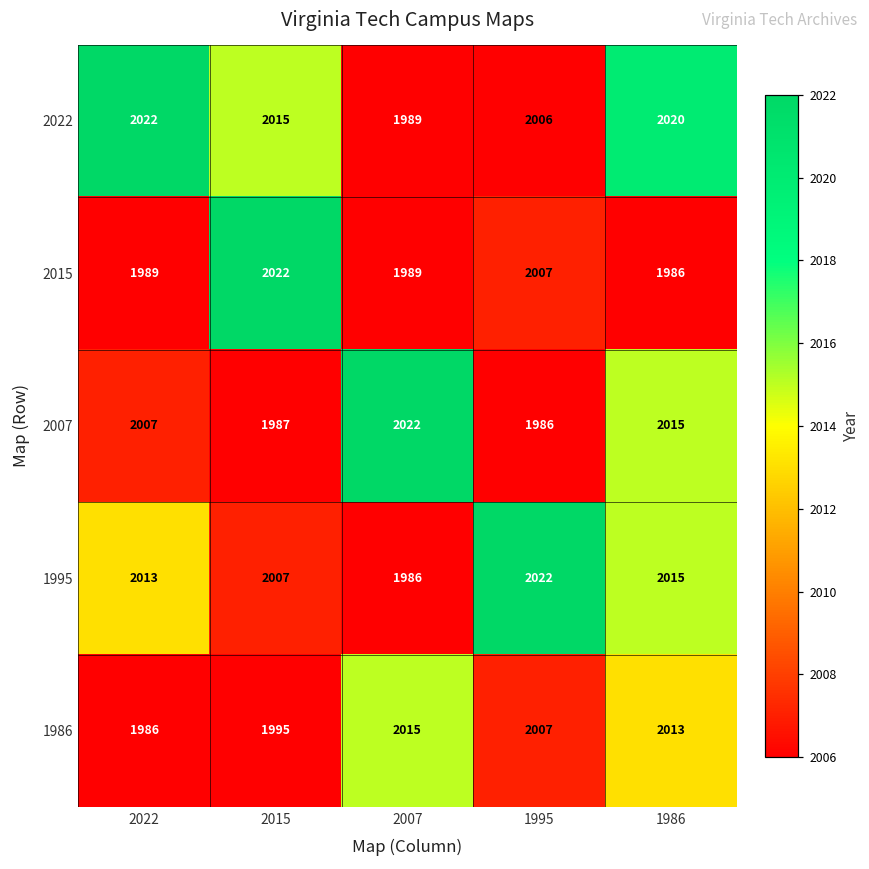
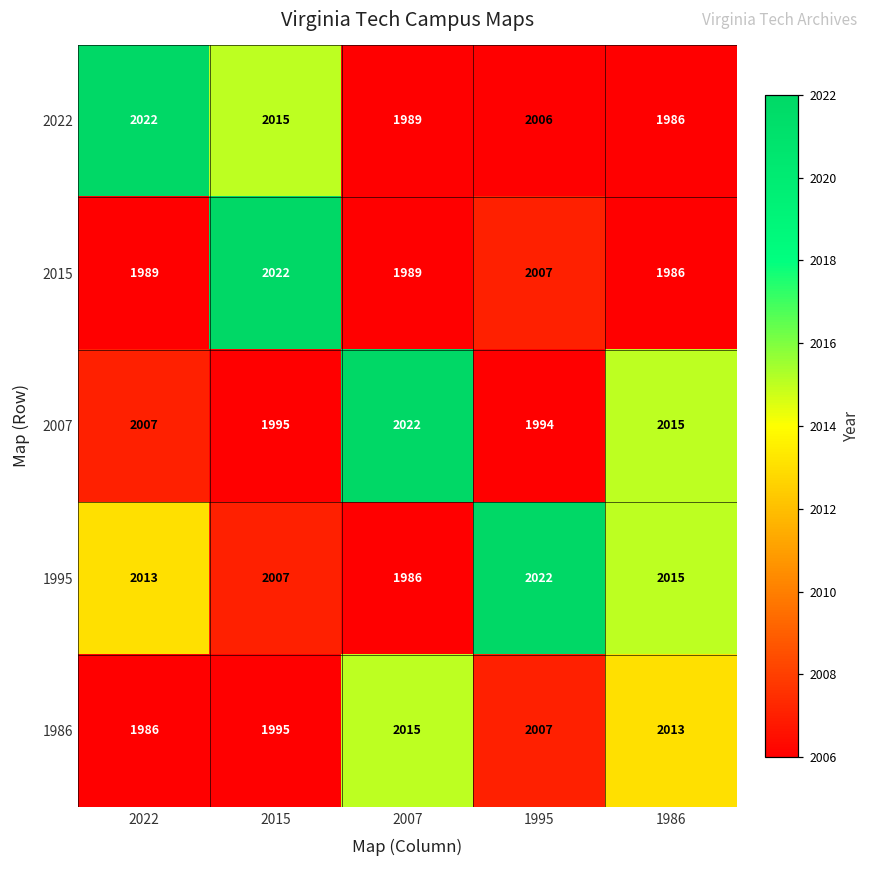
2022, 1986: 2020 -> 1986
2007, 2015: 1987 -> 1995
2007, 1995: 1986 -> 1994
